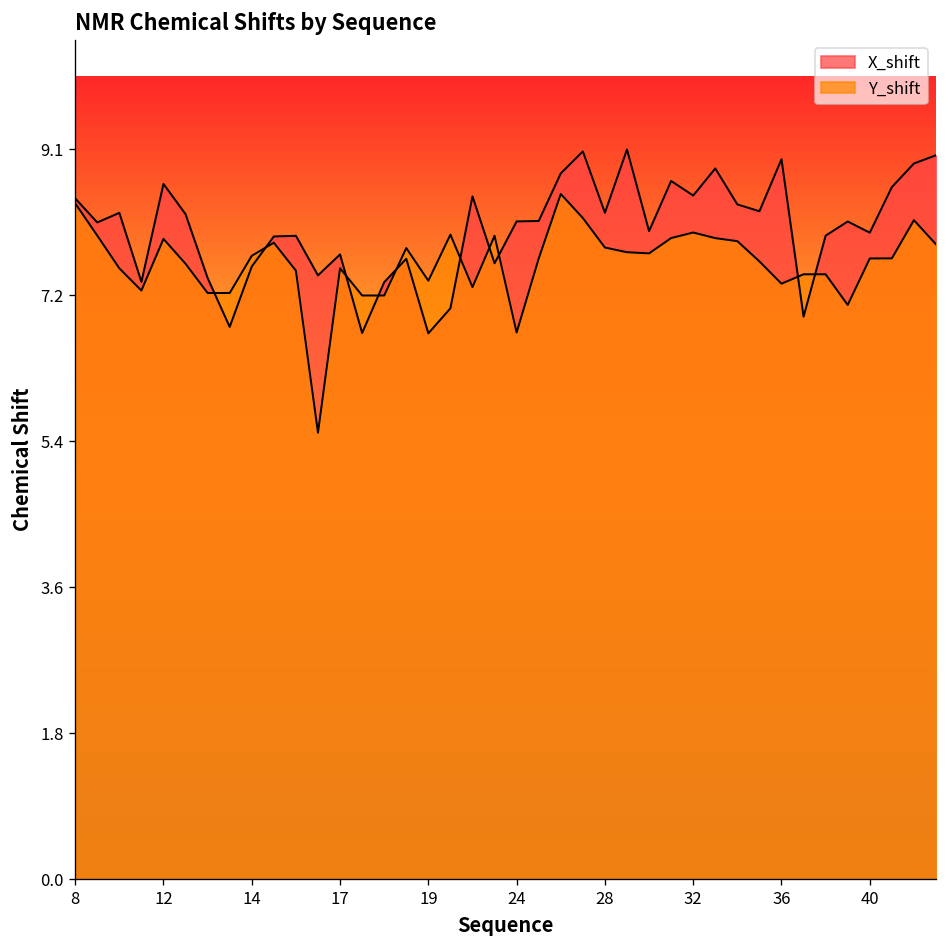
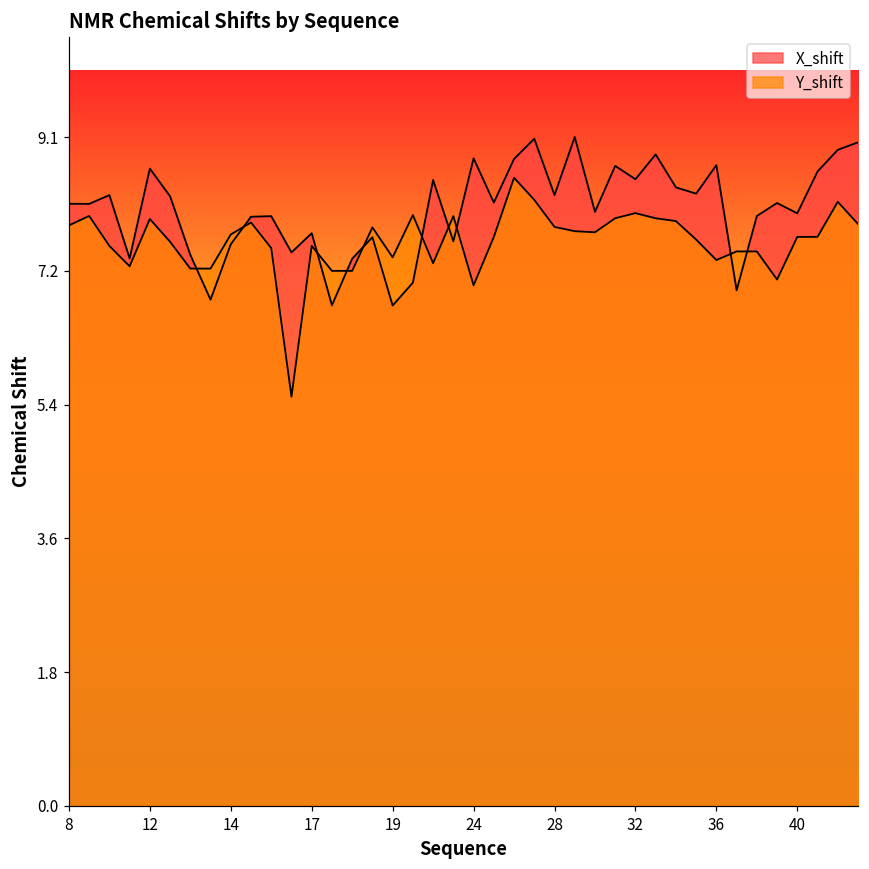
X_shift, 8: 8.5 -> 8.2
Y_shift, 8: 8.4 -> 7.9
X_shift, 24: 8.2 -> 8.8
Y_shift, 24: 6.8 -> 7.1
X_shift, 36: 8.9 -> 8.7
